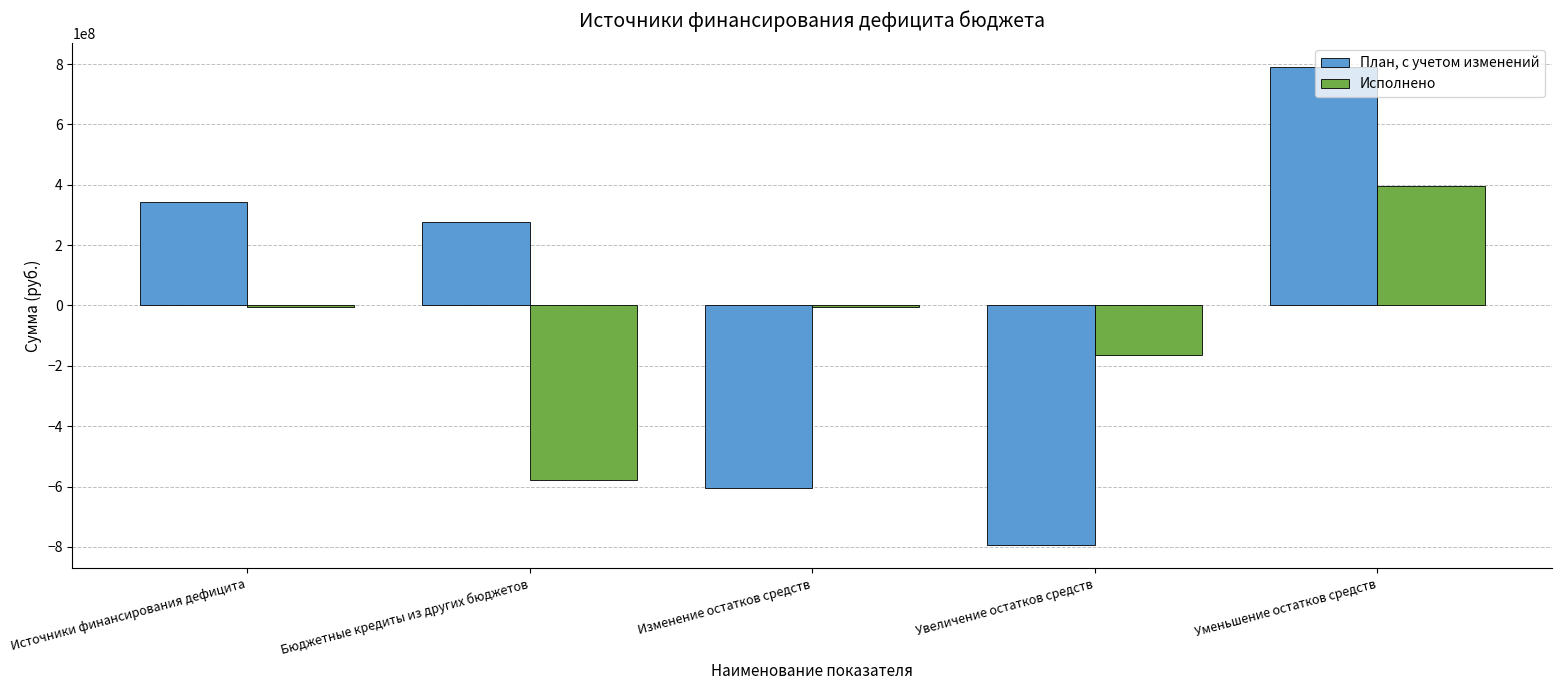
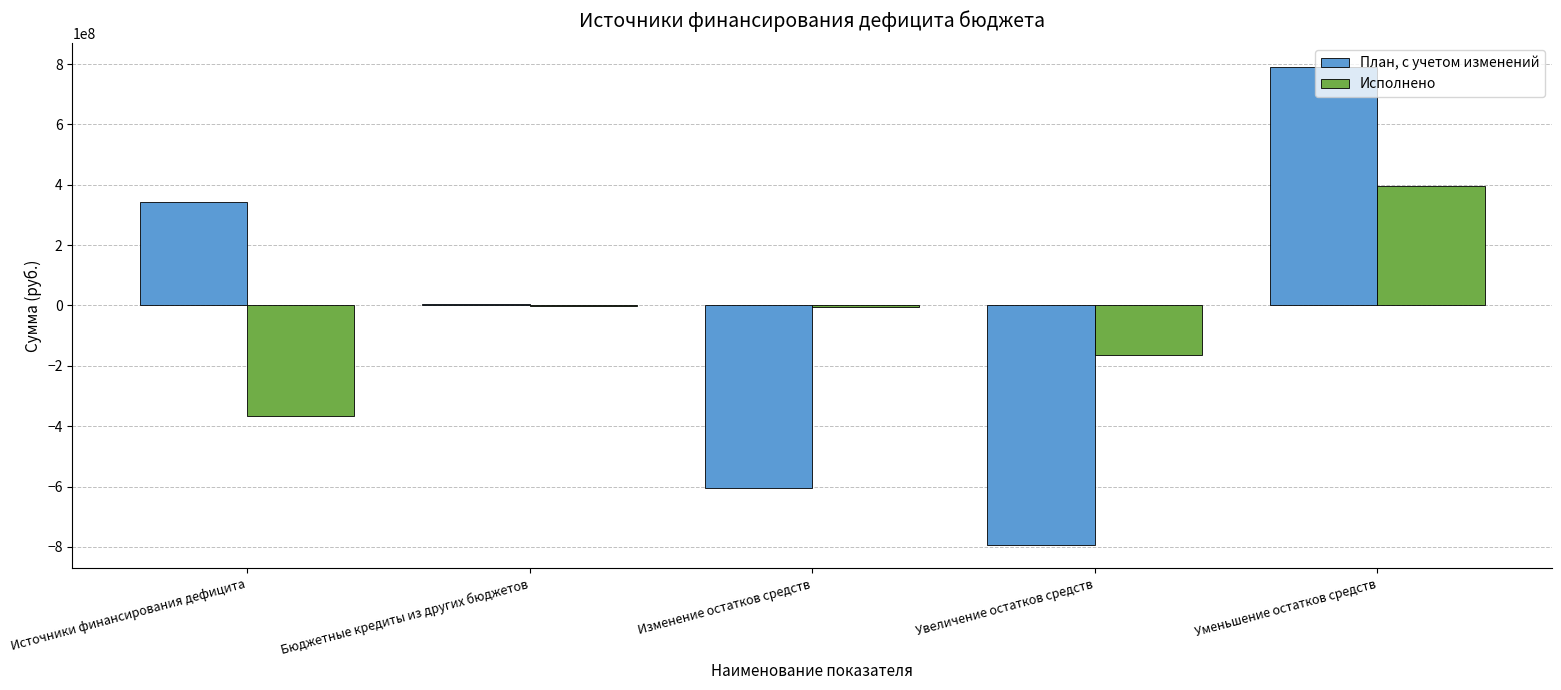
Исполнено, Источники финансирования дефицита: 0 -> -370000000
План, с учетом изменений, Бюджетные кредиты из других бюджетов: 280000000 -> 0
Исполнено, Бюджетные кредиты из других бюджетов: -580000000 -> 0
